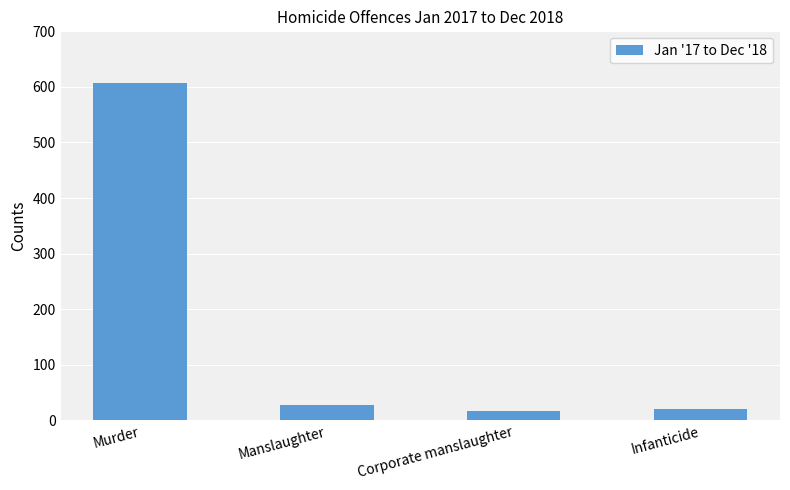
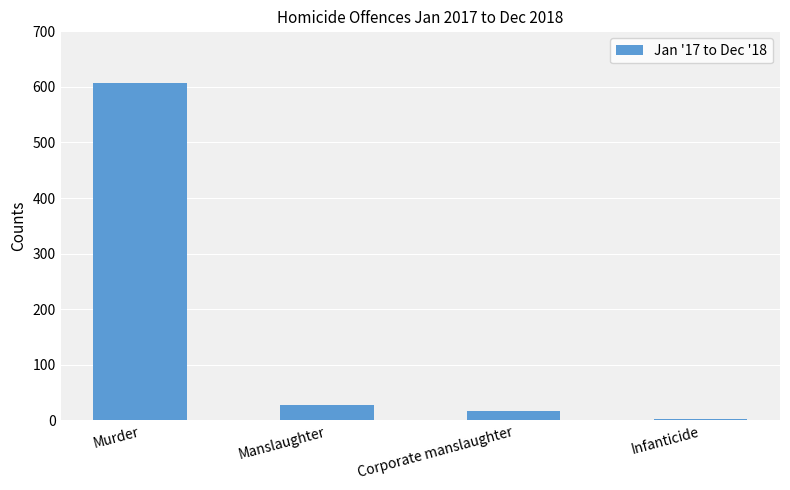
Infanticide: 20 -> 0
